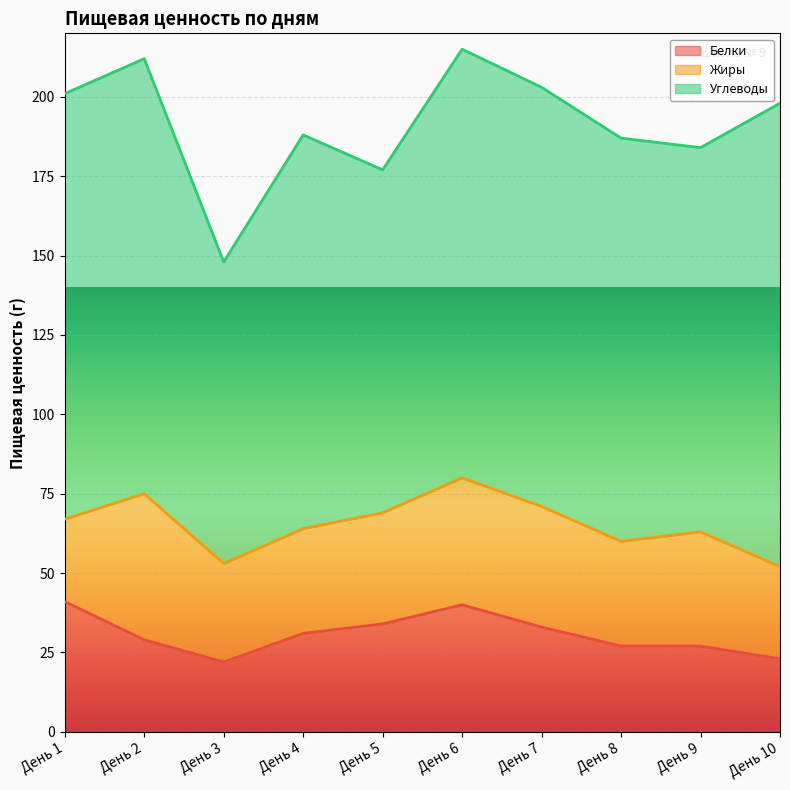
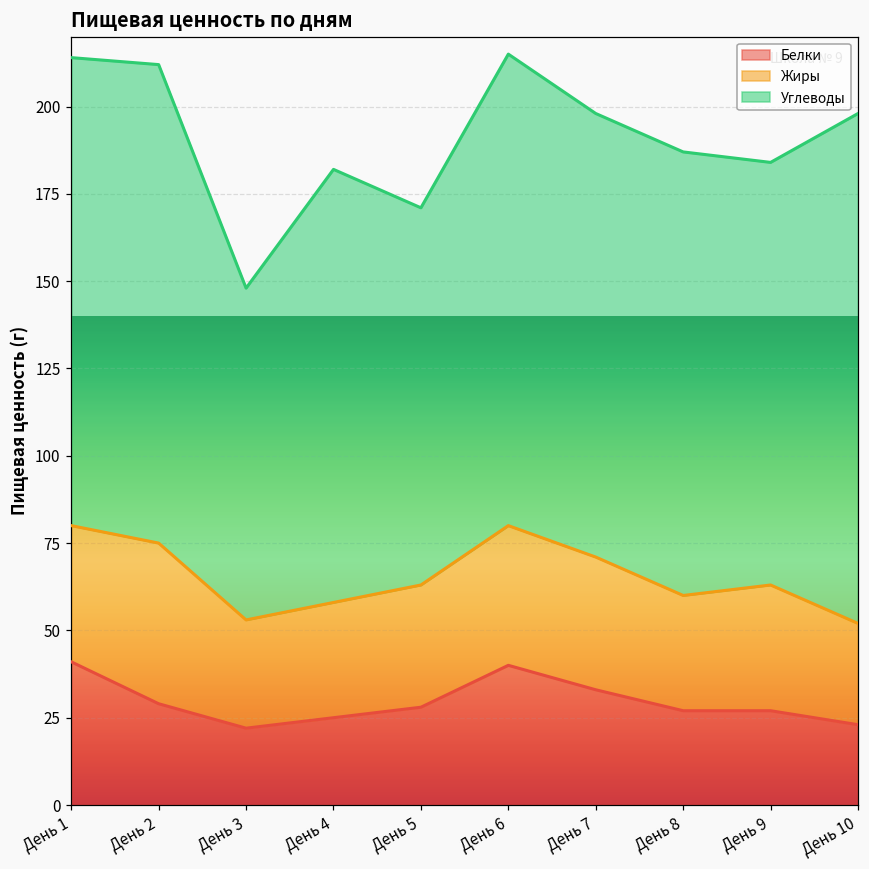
Жиры, День 1: 26 -> 39
Белки, День 4: 31 -> 25
Белки, День 5: 34 -> 28
Углеводы, День 7: 132 -> 127
